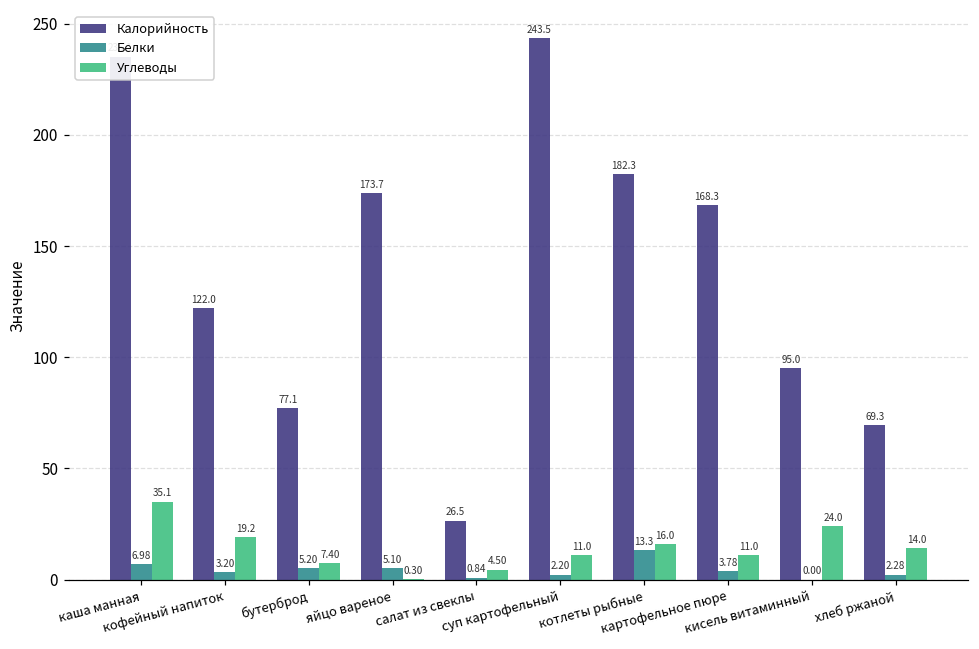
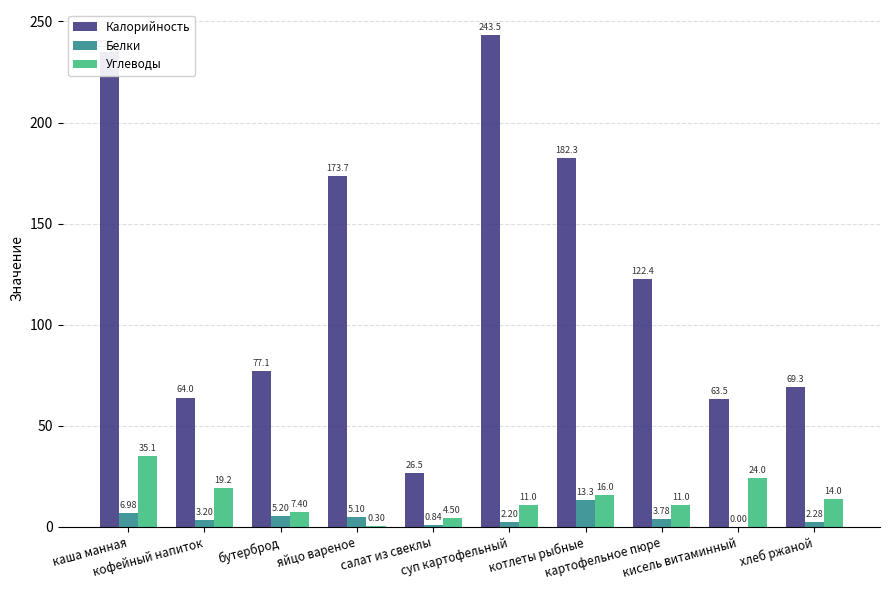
Калорийность, кофейный напиток: 122.0 -> 64.0
Калорийность, картофельное пюре: 168.3 -> 122.4
Калорийность, кисель витаминный: 95.0 -> 63.5
